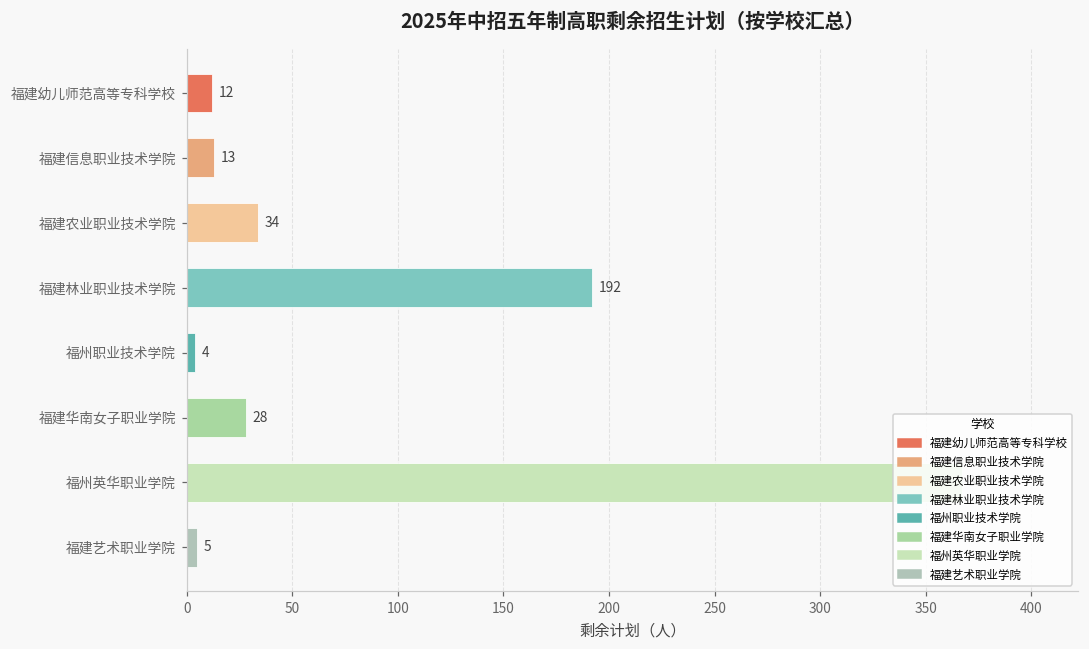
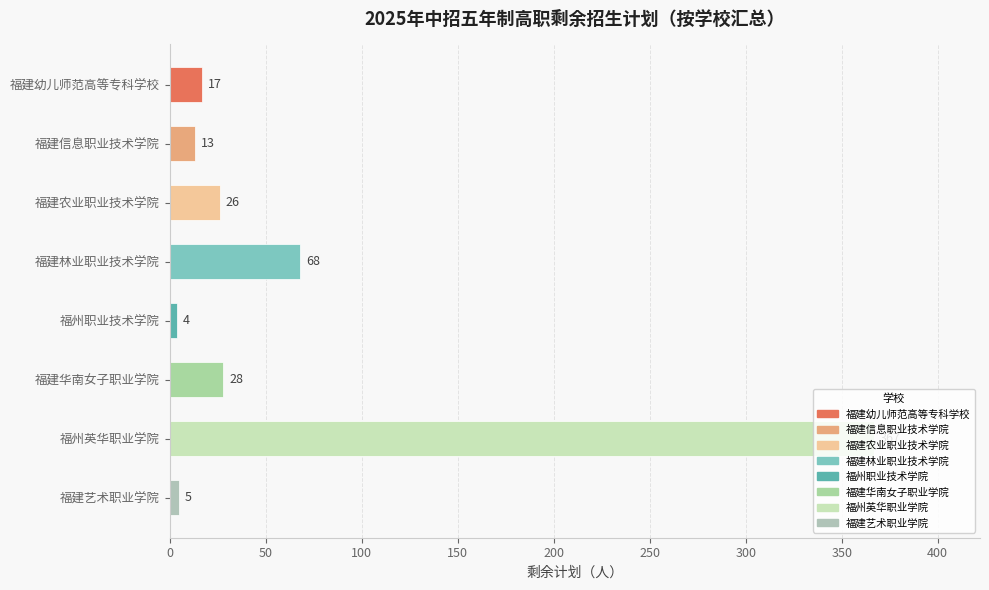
福建幼儿师范高等专科学校: 12 -> 17
福建农业职业技术学院: 34 -> 26
福建林业职业技术学院: 192 -> 68
